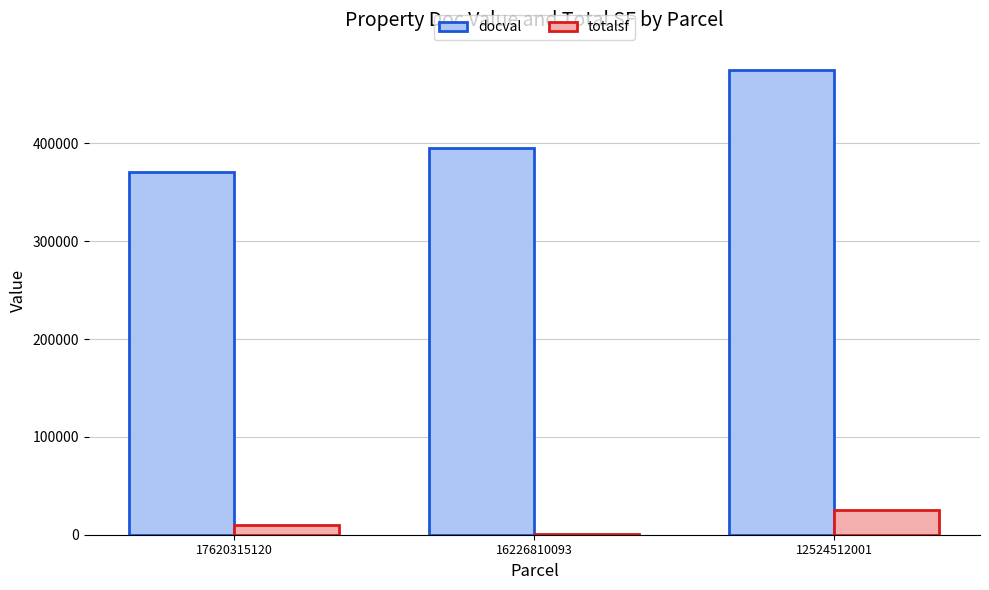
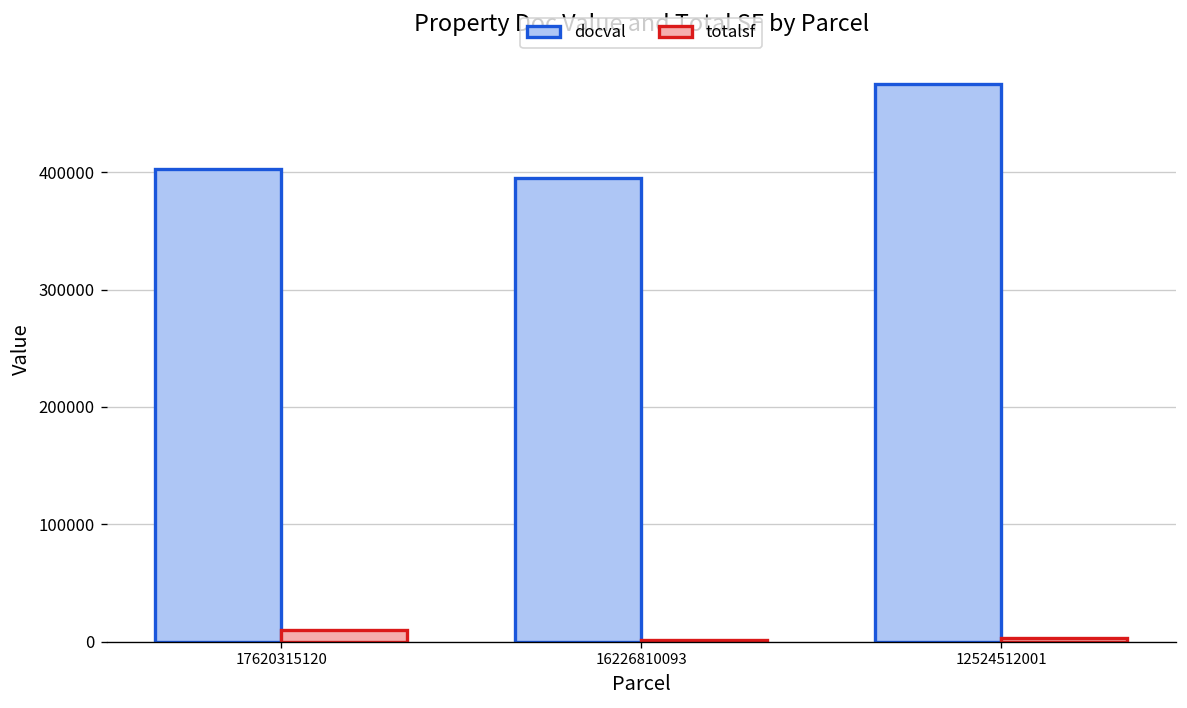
docval, 17620315120: 370000 -> 400000
totalsf, 12524512001: 30000 -> 0
